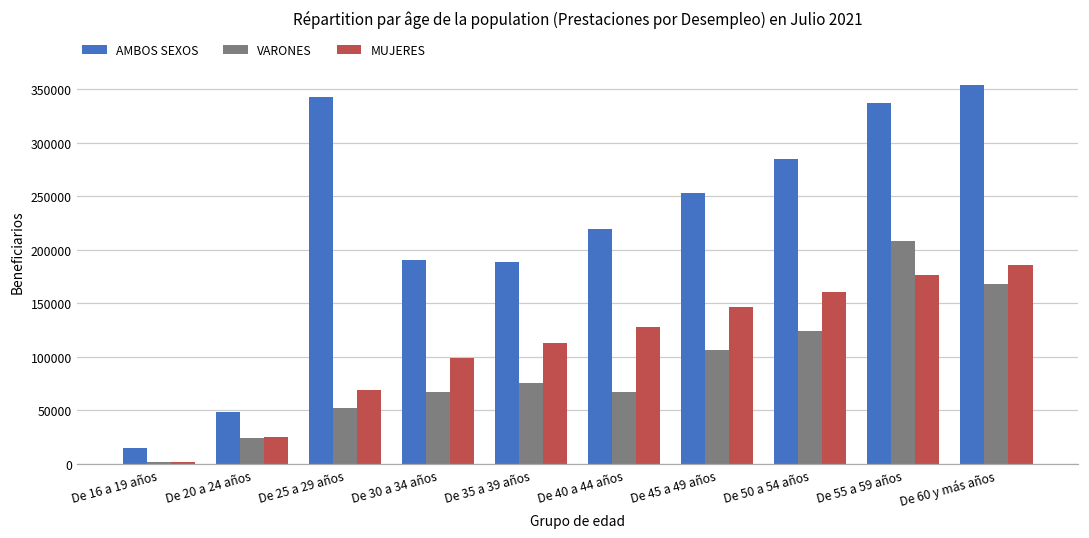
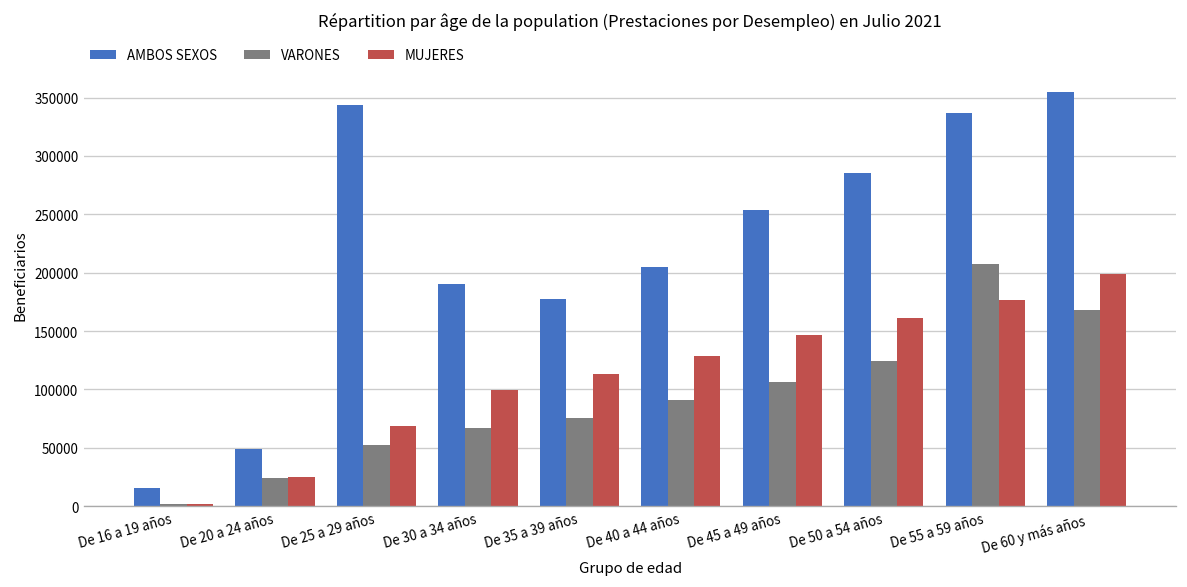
AMBOS SEXOS, De 35 a 39 años: 190000 -> 180000
AMBOS SEXOS, De 40 a 44 años: 220000 -> 200000
VARONES, De 40 a 44 años: 70000 -> 90000
MUJERES, De 60 y más años: 190000 -> 200000
